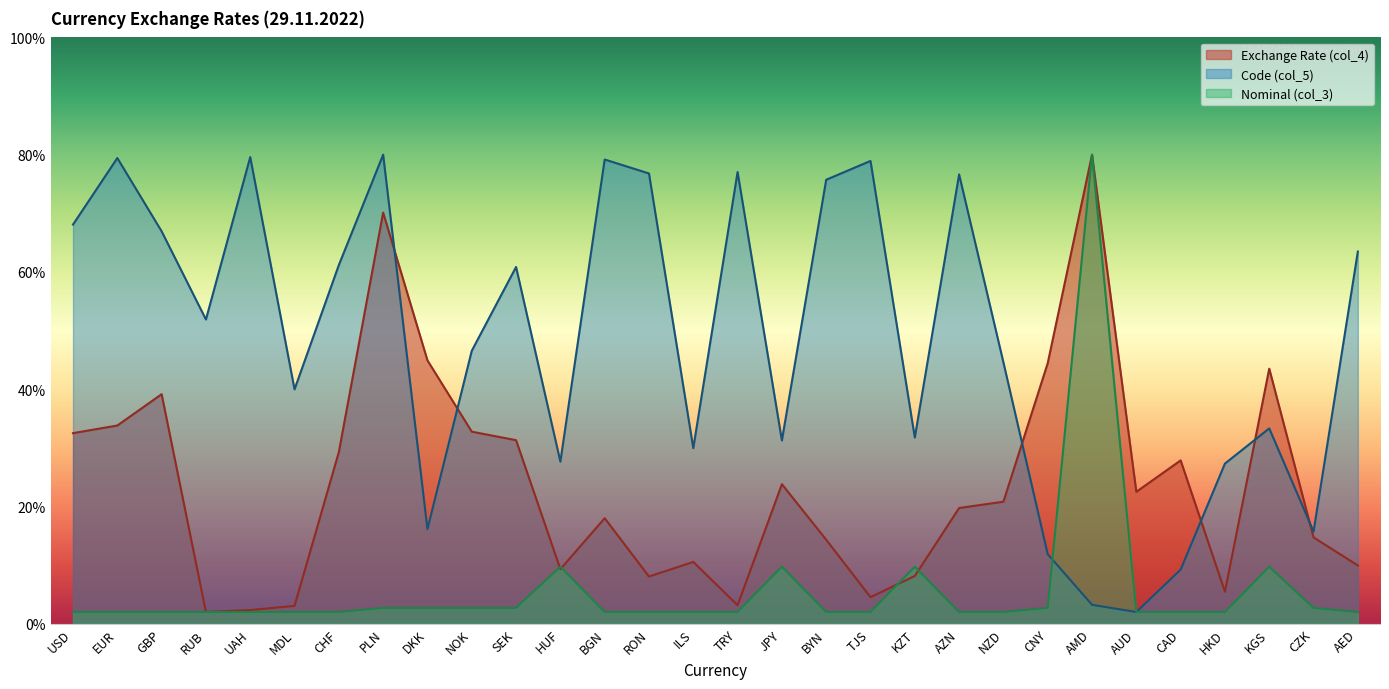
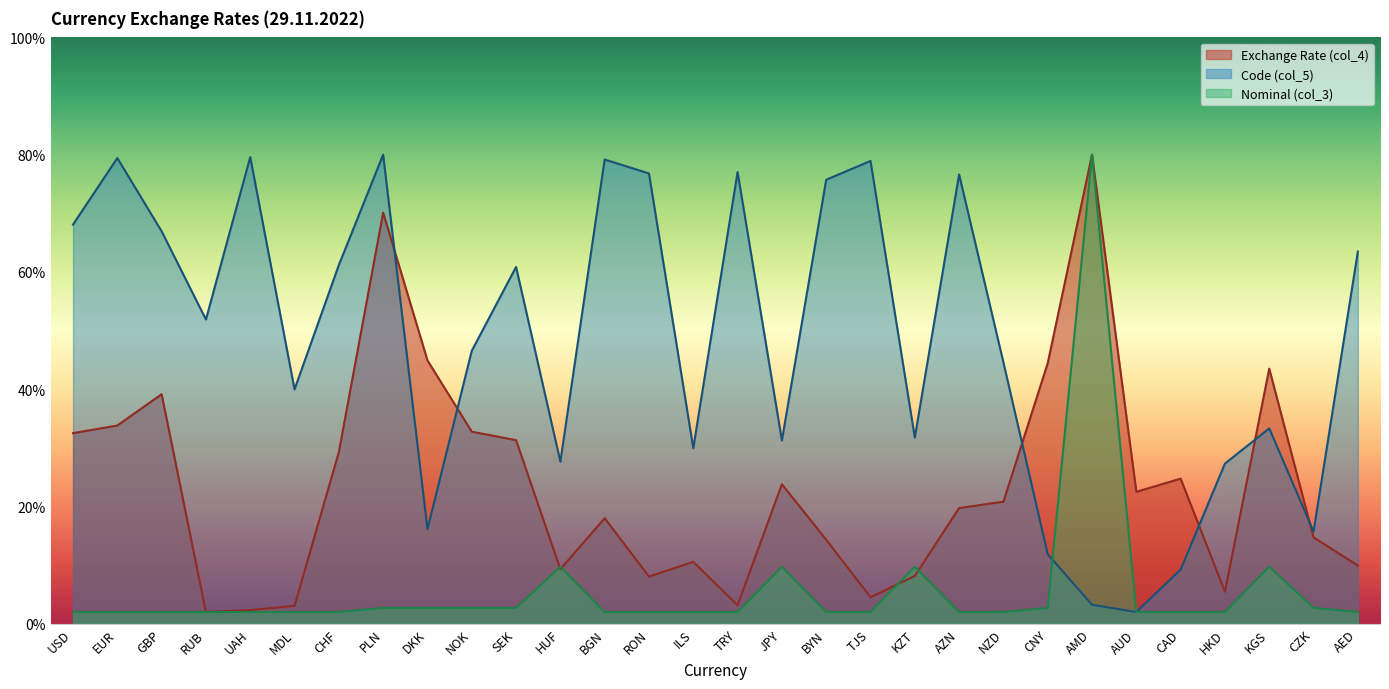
Exchange Rate (col_4), CAD: 28% -> 25%
